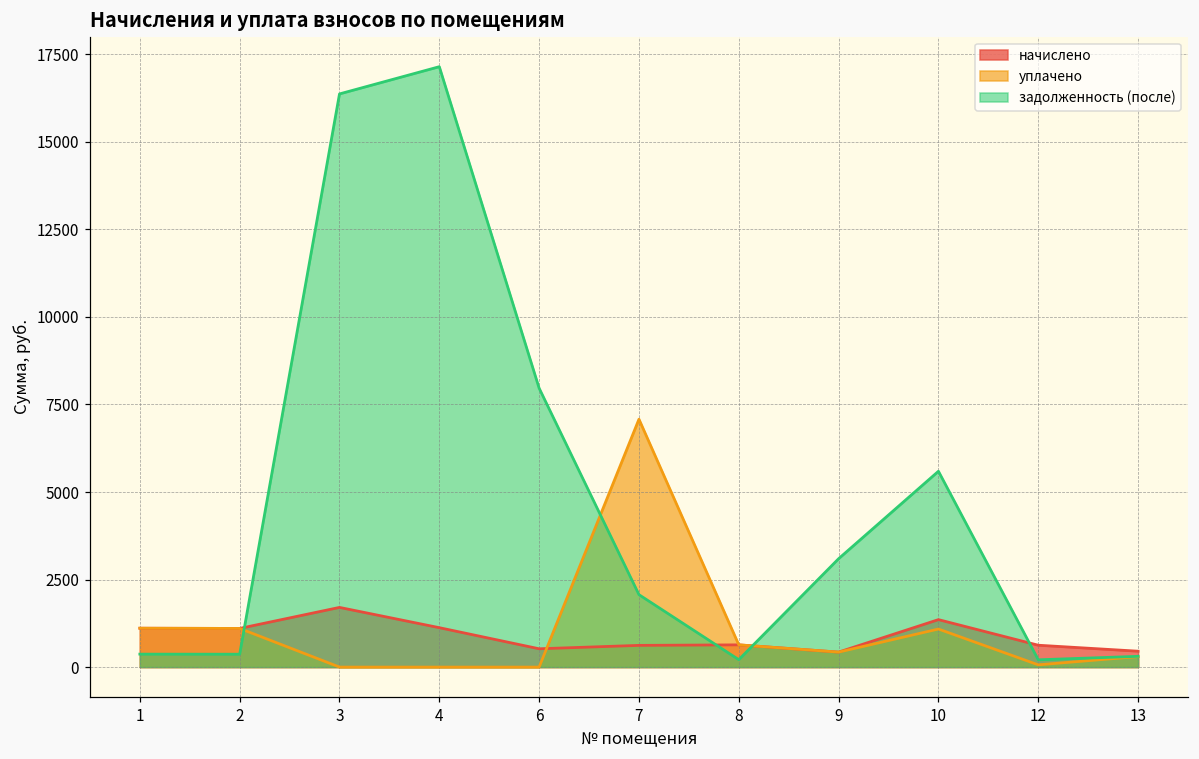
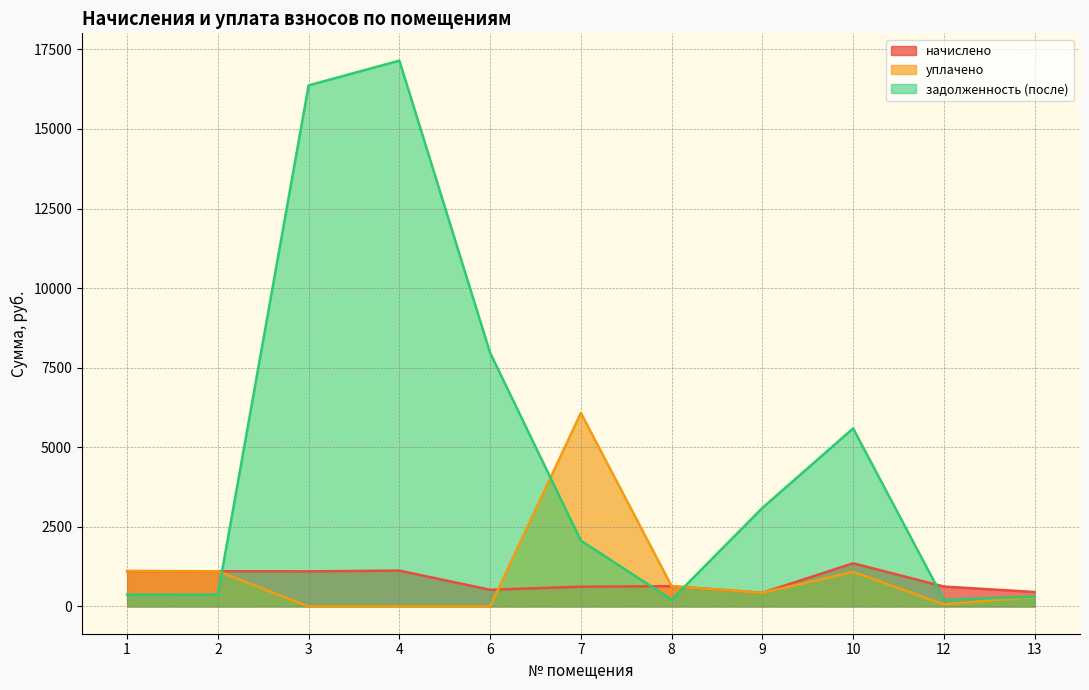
начислено, 3: 1700 -> 1100
уплачено, 7: 7100 -> 6100
